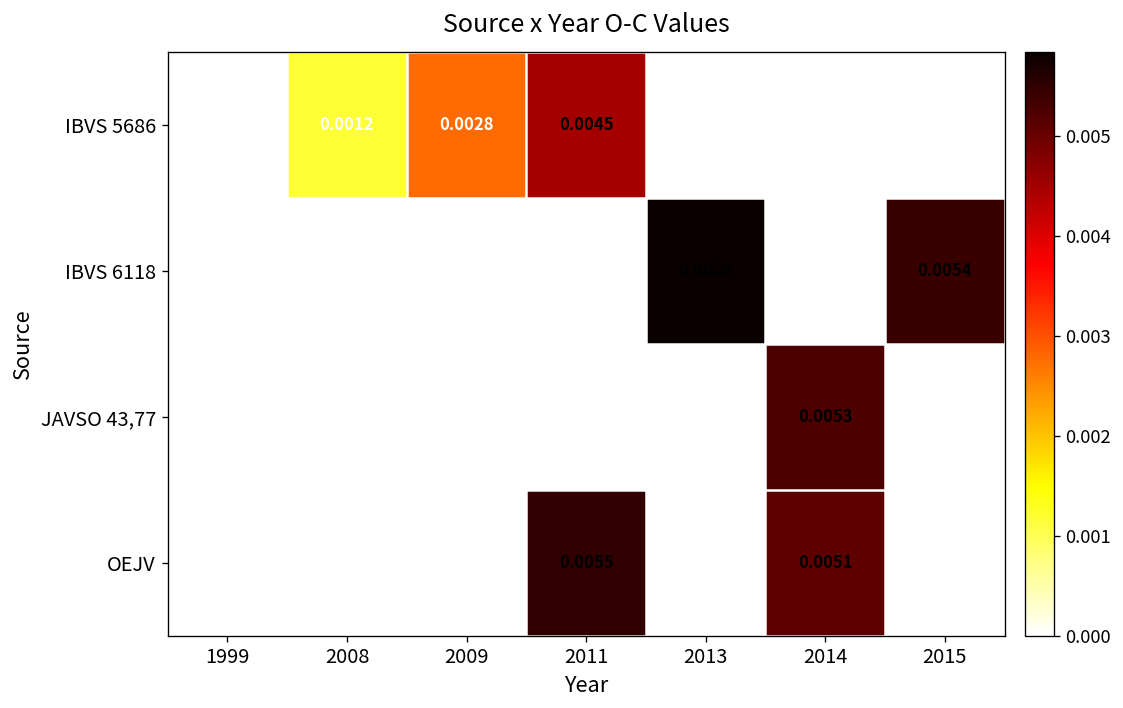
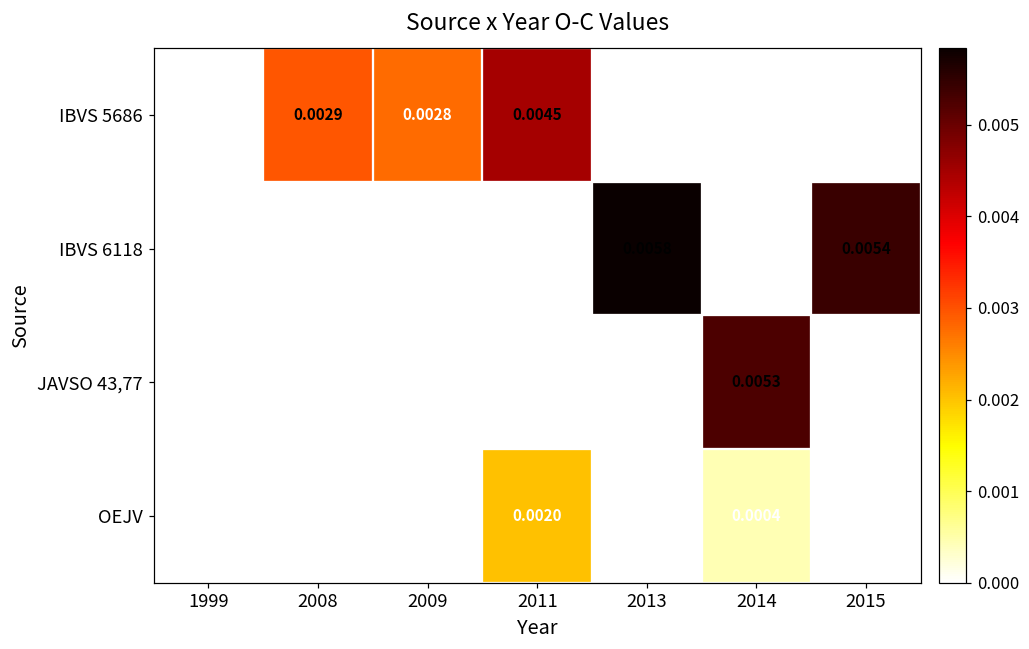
IBVS 5686, 2008: 0.0012 -> 0.0029
OEJV, 2011: 0.0055 -> 0.0020
OEJV, 2014: 0.0051 -> 0.0004
